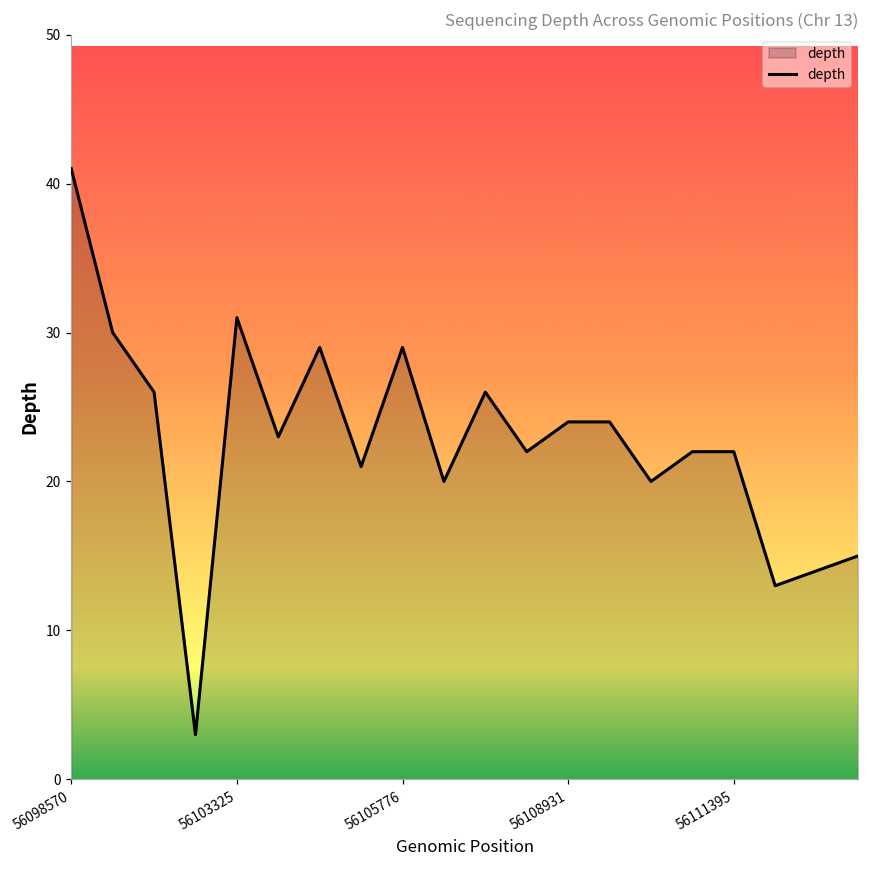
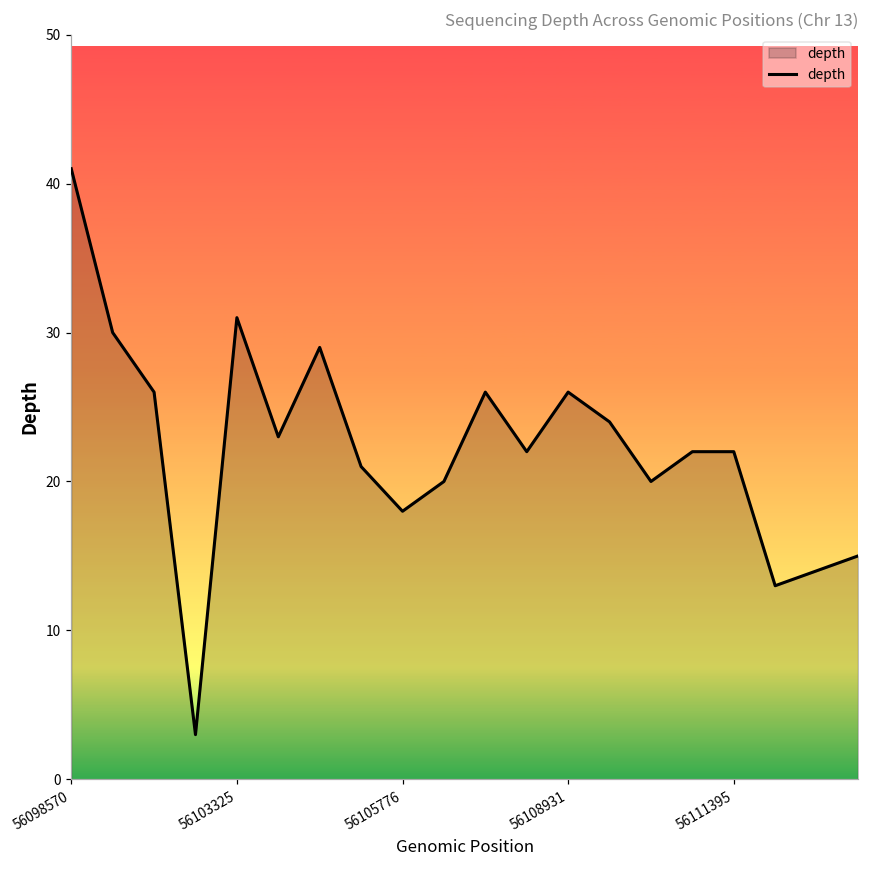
56105776: 29 -> 18
56108931: 24 -> 26
